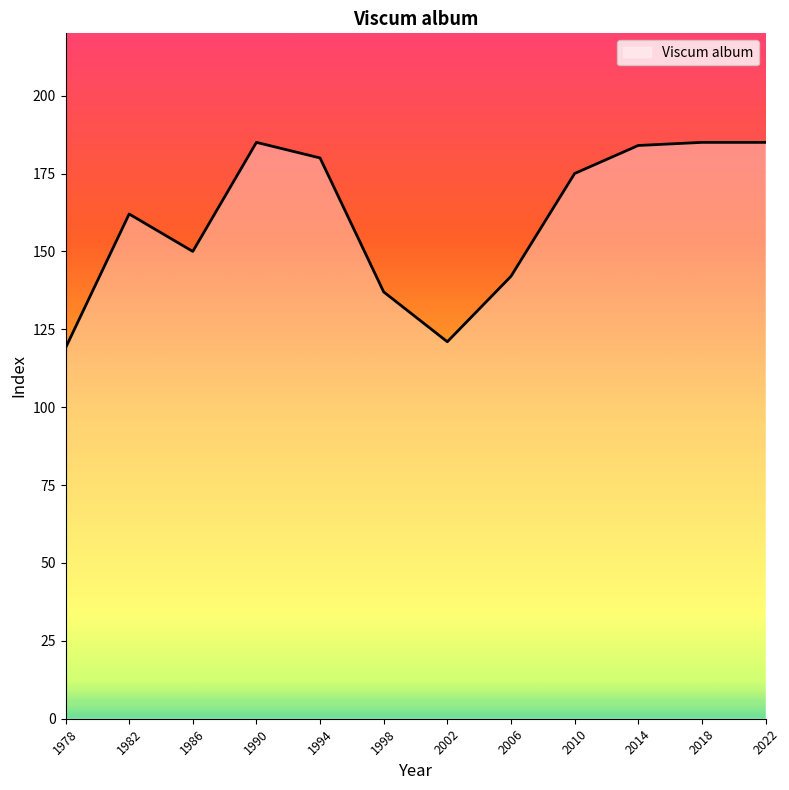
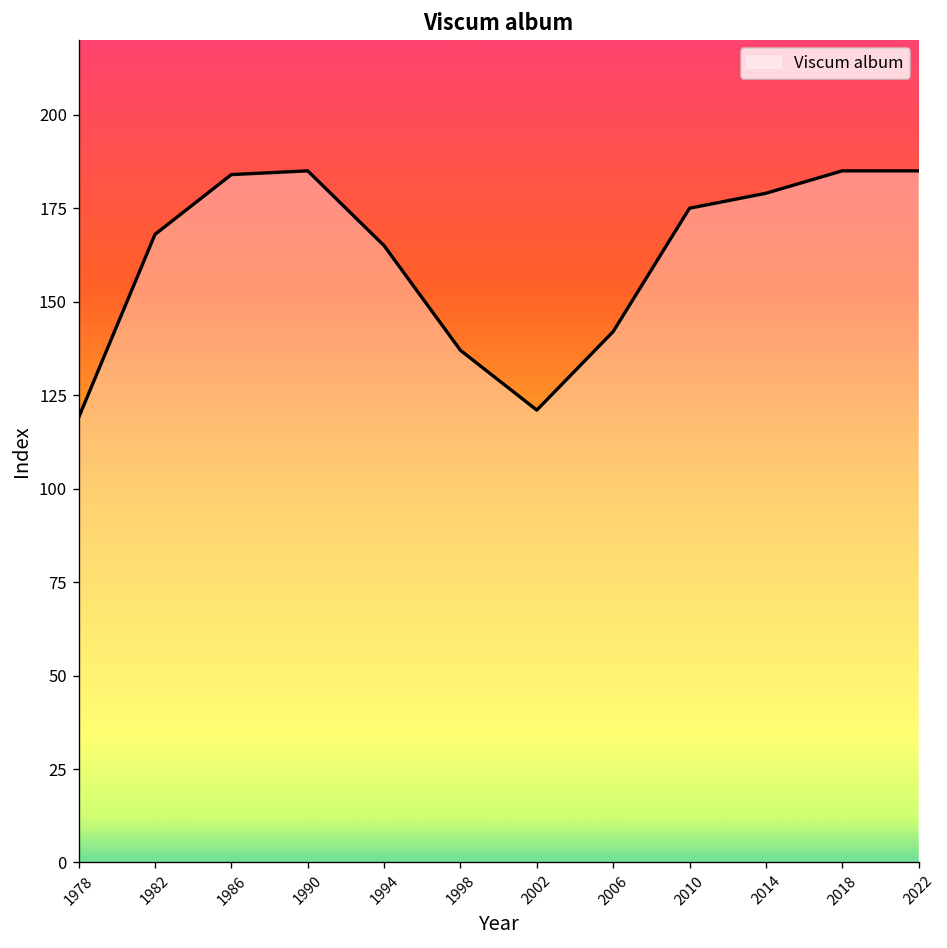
1982: 162 -> 168
1986: 150 -> 184
1994: 180 -> 165
2014: 184 -> 179
